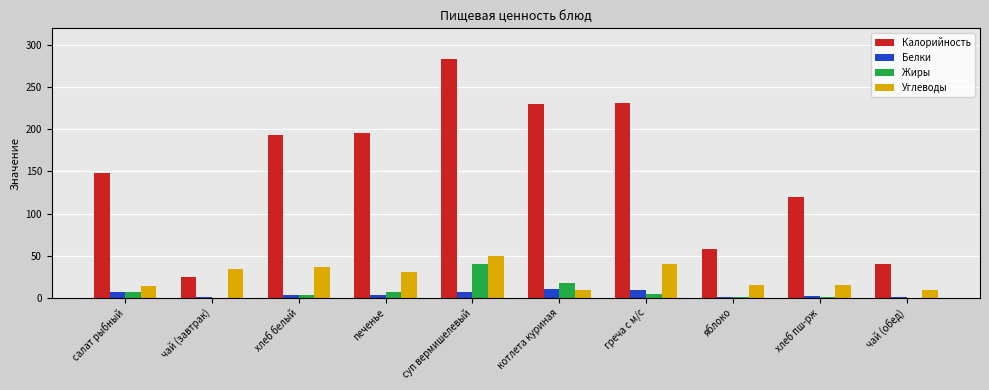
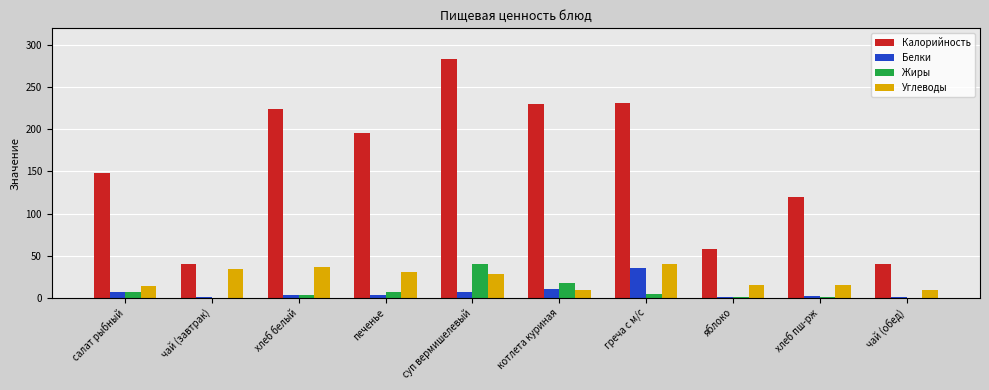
Калорийность, чай (завтрак): 30 -> 40
Калорийность, хлеб белый: 190 -> 220
Углеводы, суп вермишелевый: 50 -> 30
Белки, греча с м/с: 10 -> 30
